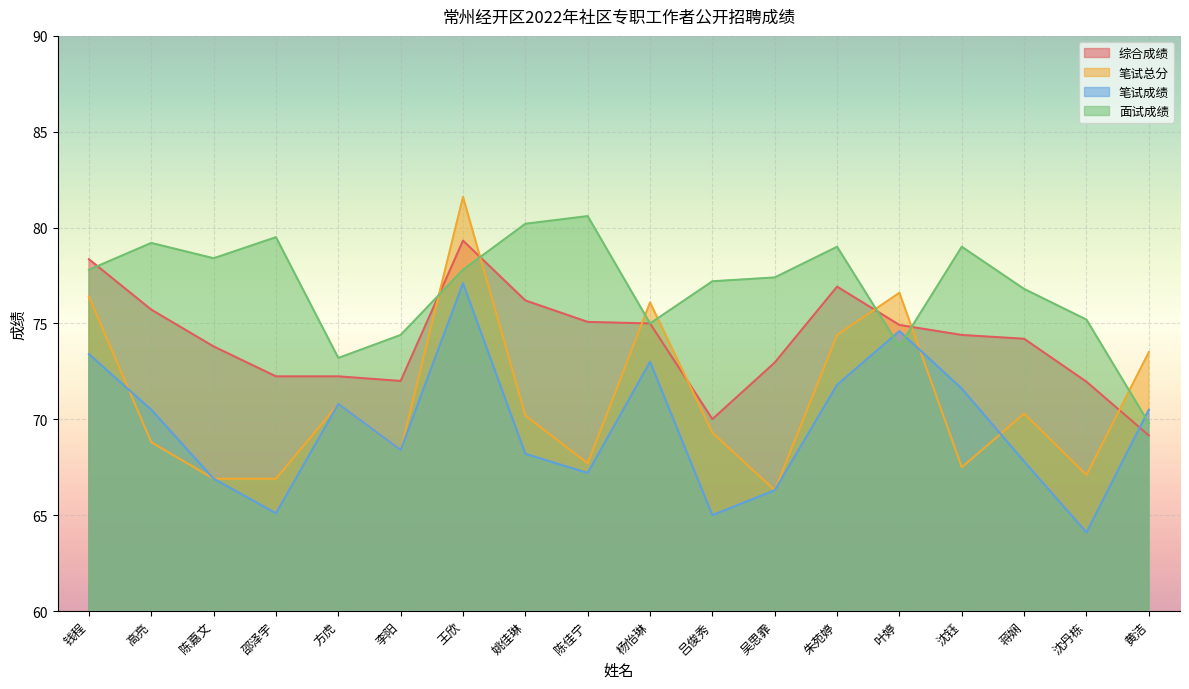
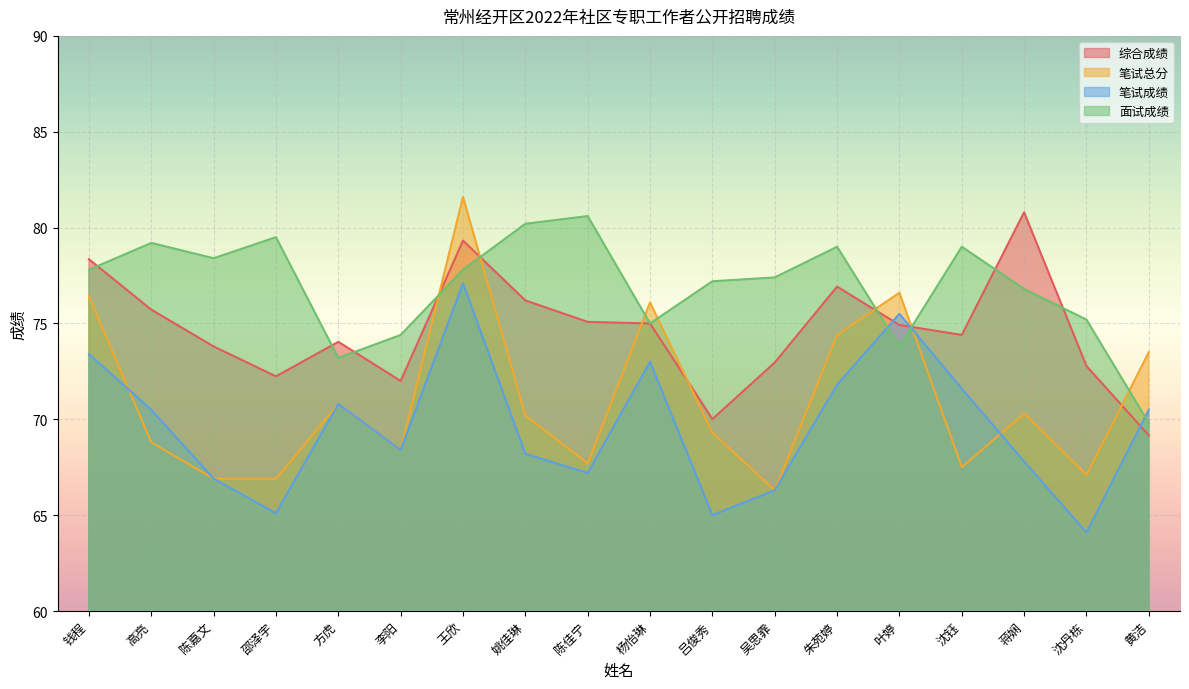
综合成绩, 方虎: 72.2 -> 74.0
笔试成绩, 叶婷: 74.6 -> 75.5
综合成绩, 蒋娴: 74.2 -> 80.8
综合成绩, 沈丹栋: 72.0 -> 72.8
